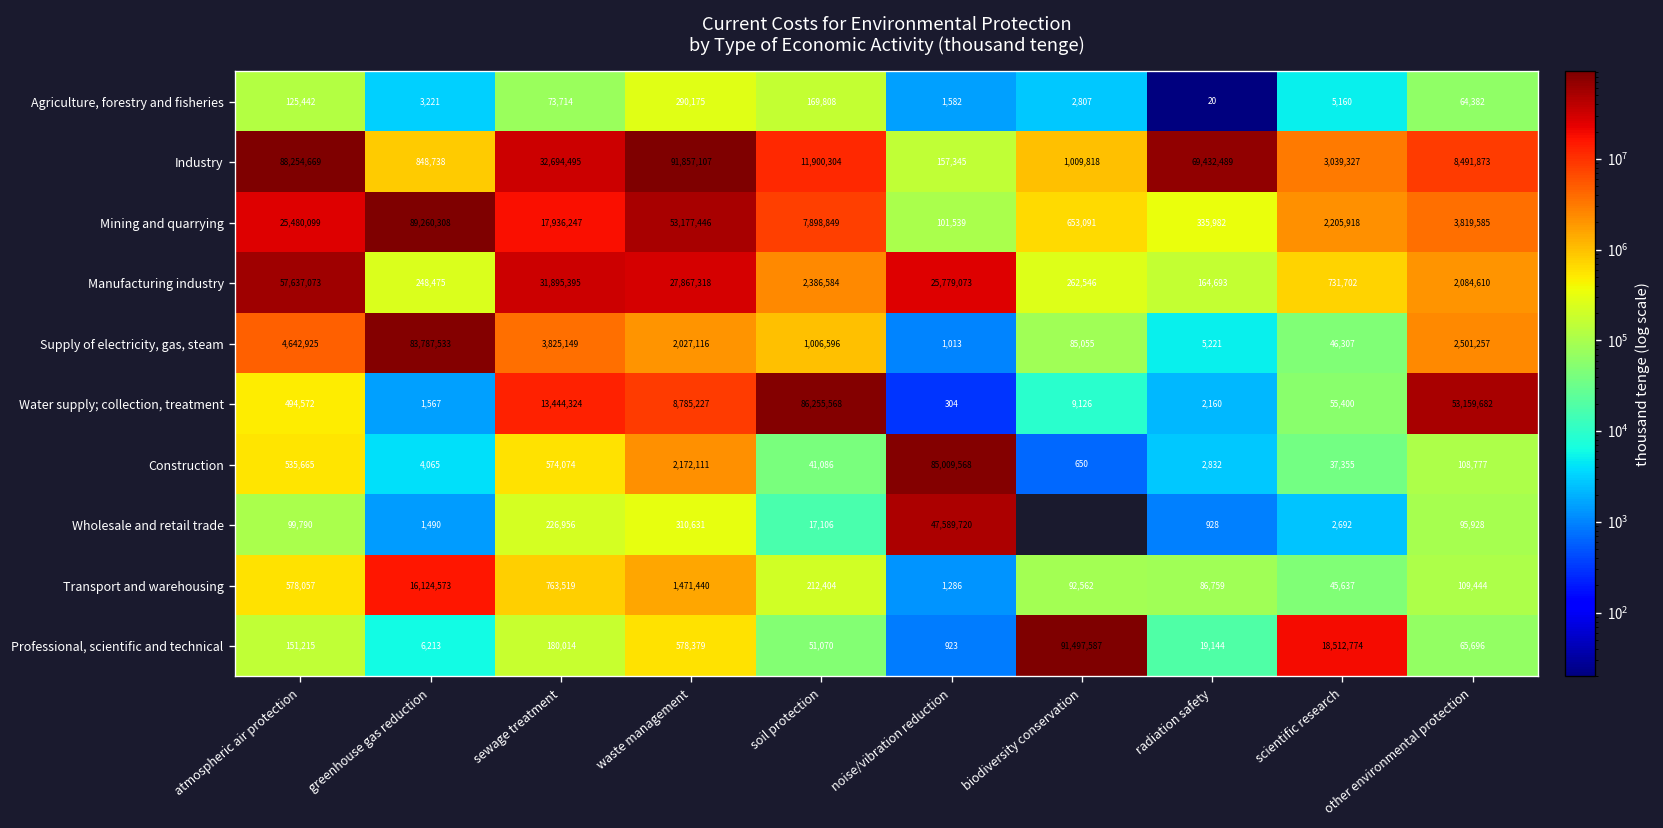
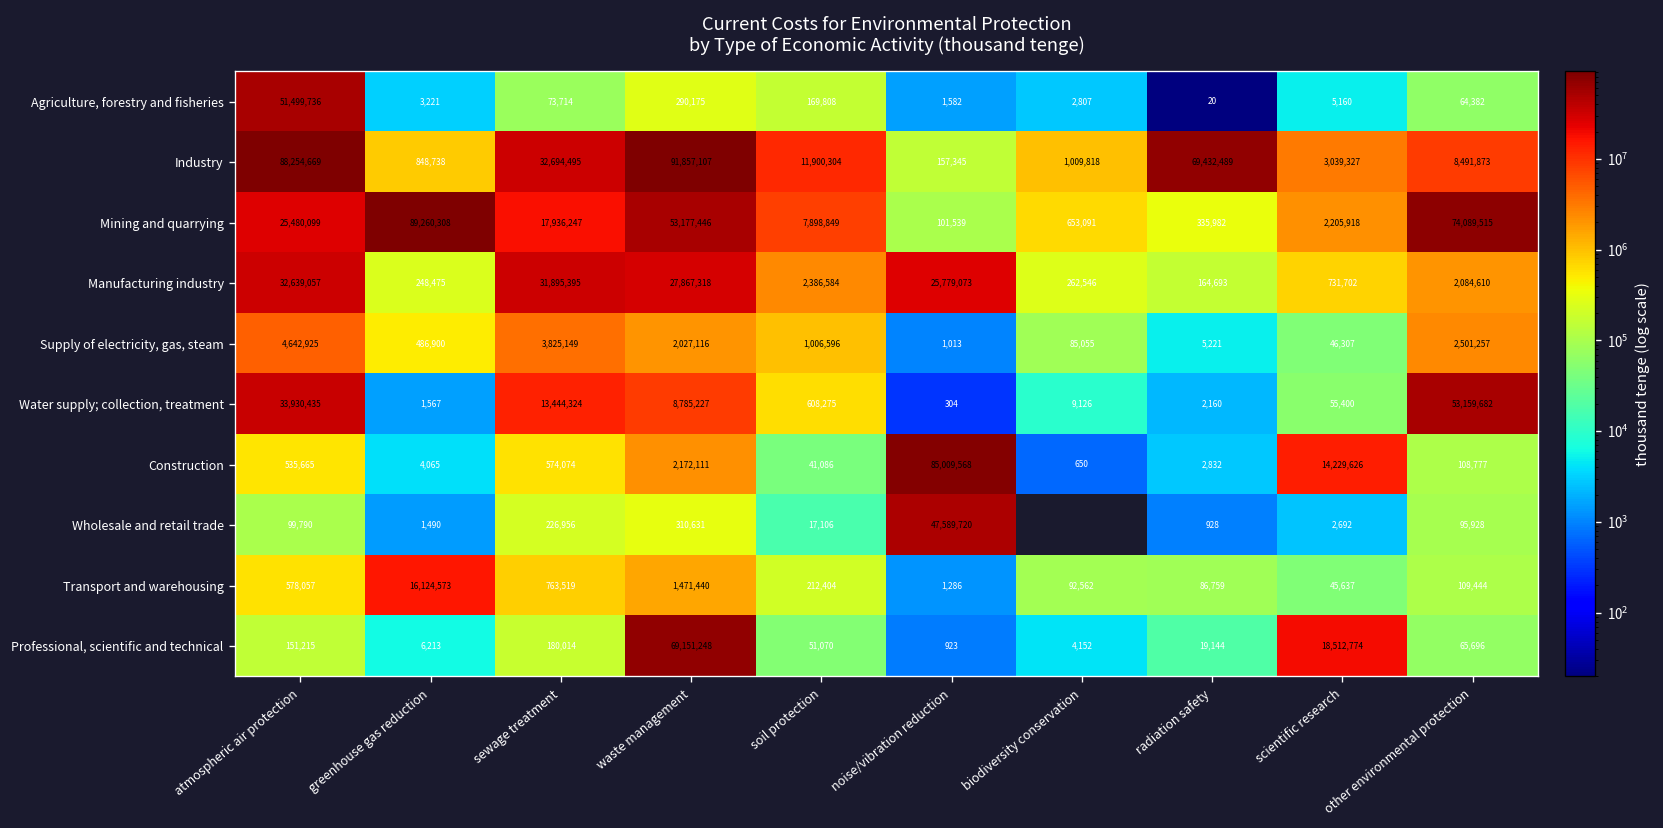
Agriculture, forestry and fisheries, atmospheric air protection: 125,442 -> 51,499,736
Mining and quarrying, other environmental protection: 3,819,585 -> 74,089,515
Manufacturing industry, atmospheric air protection: 57,637,073 -> 32,639,057
Supply of electricity, gas, steam, greenhouse gas reduction: 83,787,533 -> 486,900
Water supply; collection, treatment, atmospheric air protection: 494,572 -> 33,930,435
Water supply; collection, treatment, soil protection: 86,255,568 -> 608,275
Construction, scientific research: 37,355 -> 14,229,626
Professional, scientific and technical, waste management: 578,379 -> 69,151,248
Professional, scientific and technical, biodiversity conservation: 91,497,587 -> 4,152
